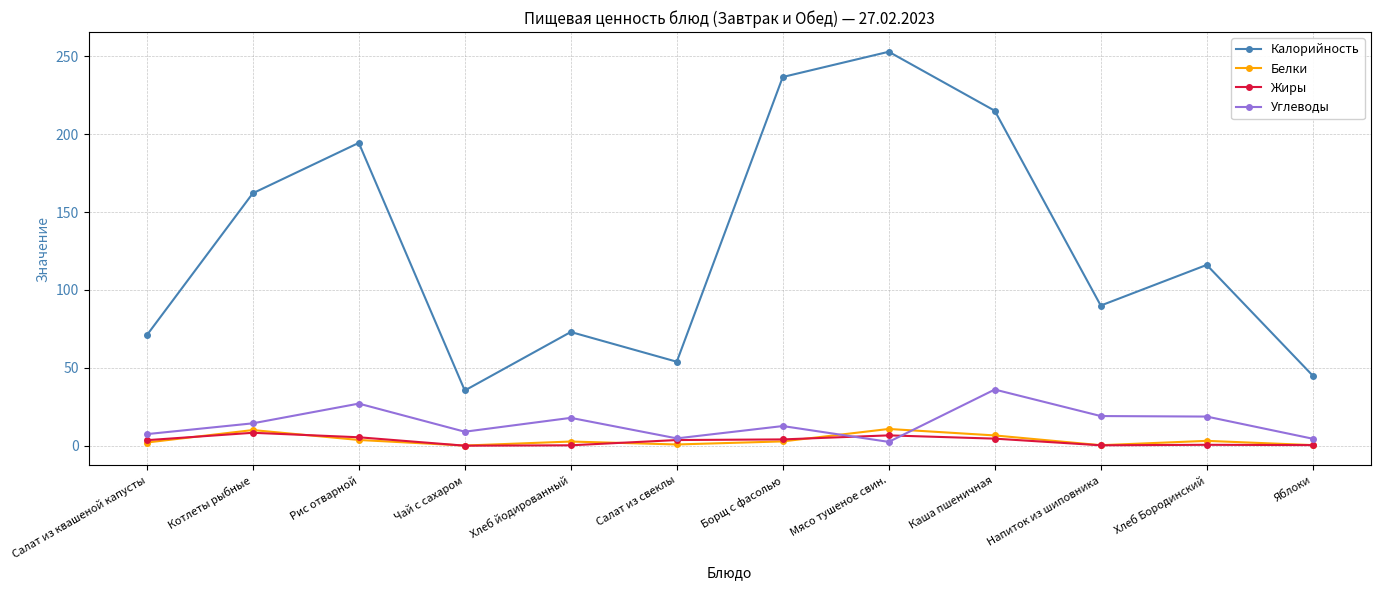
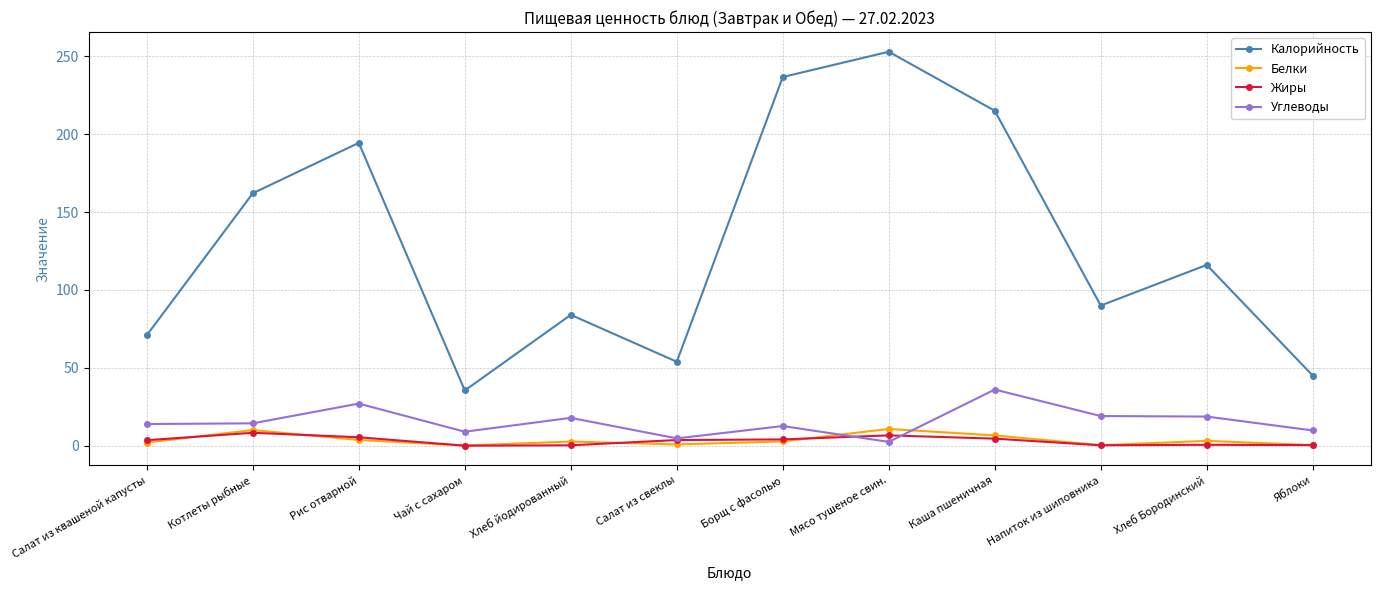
Углеводы, Салат из квашеной капусты: 7 -> 14
Калорийность, Хлеб йодированный: 73 -> 84
Углеводы, Яблоки: 5 -> 10
